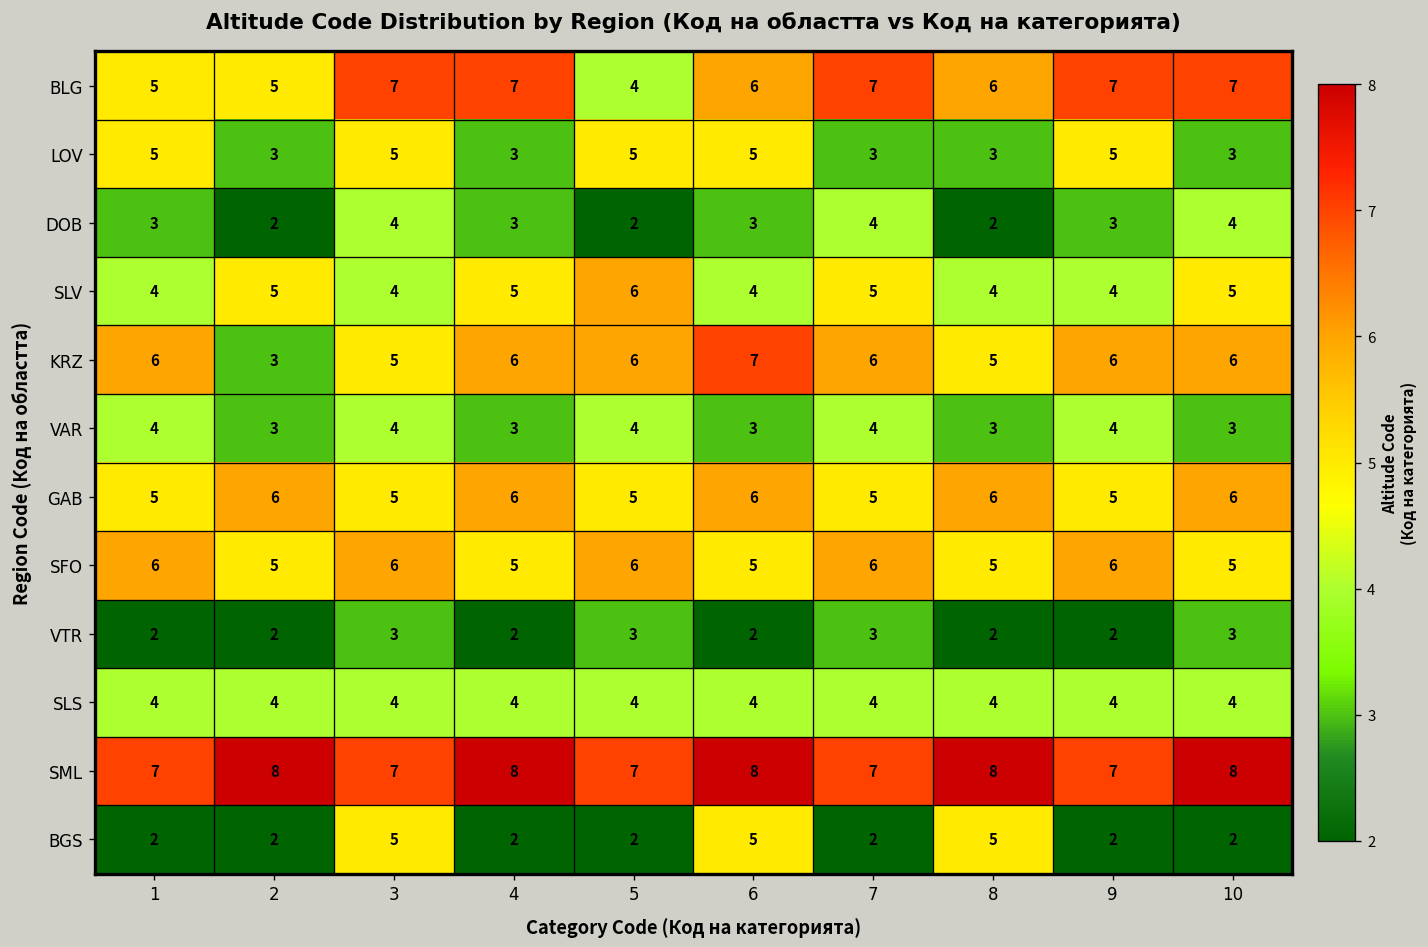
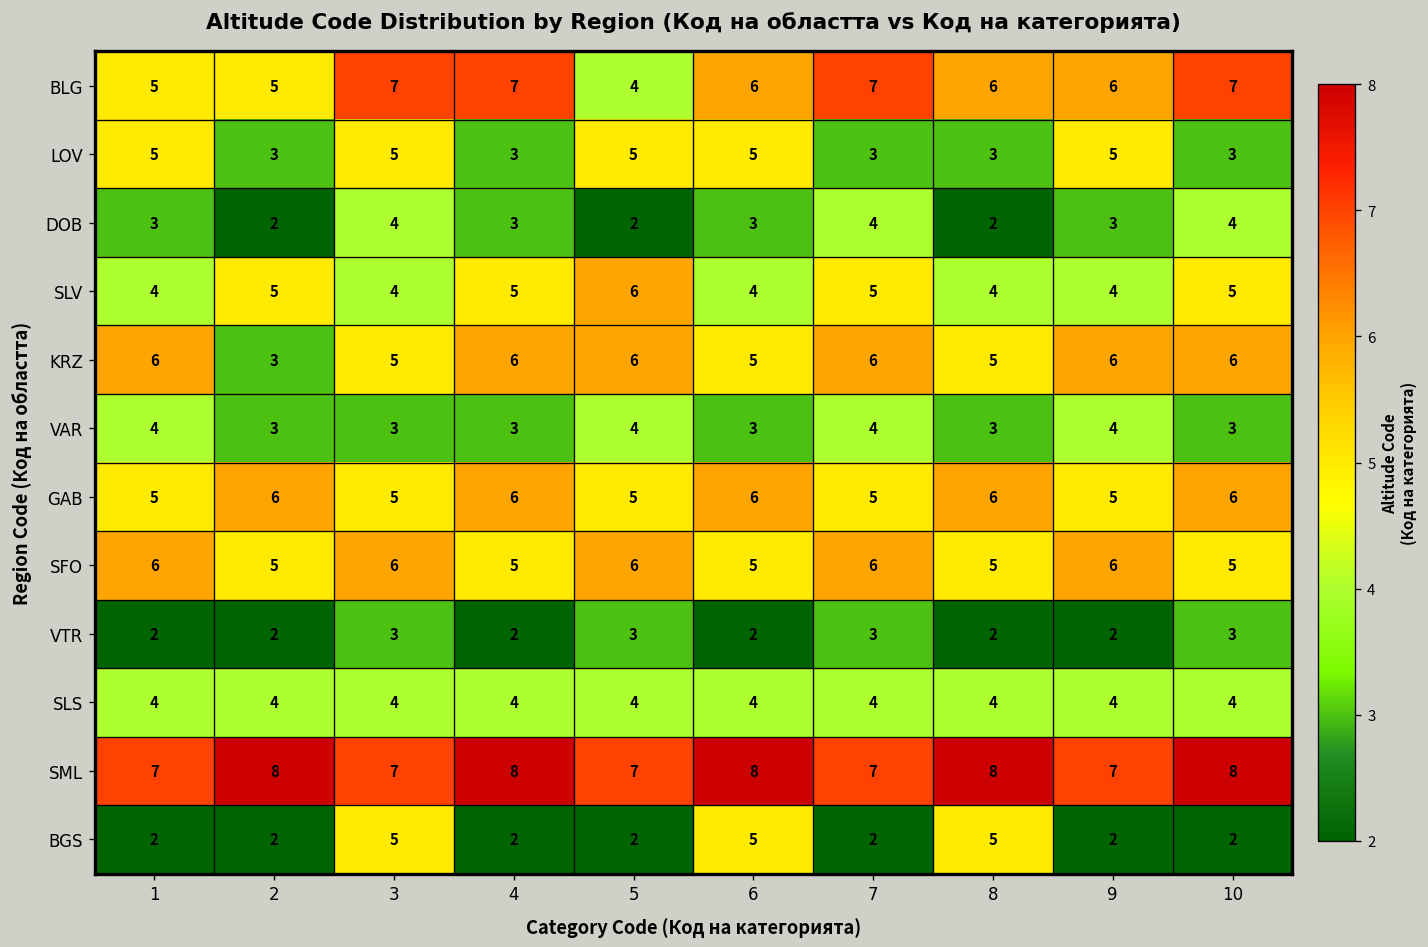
BLG, 9: 7 -> 6
KRZ, 6: 7 -> 5
VAR, 3: 4 -> 3
